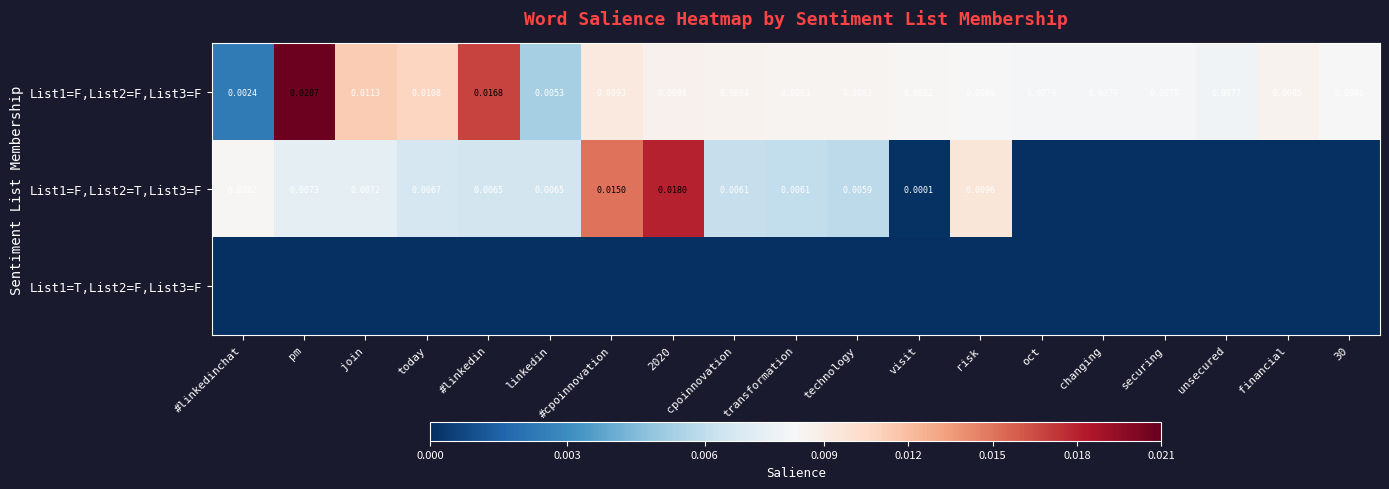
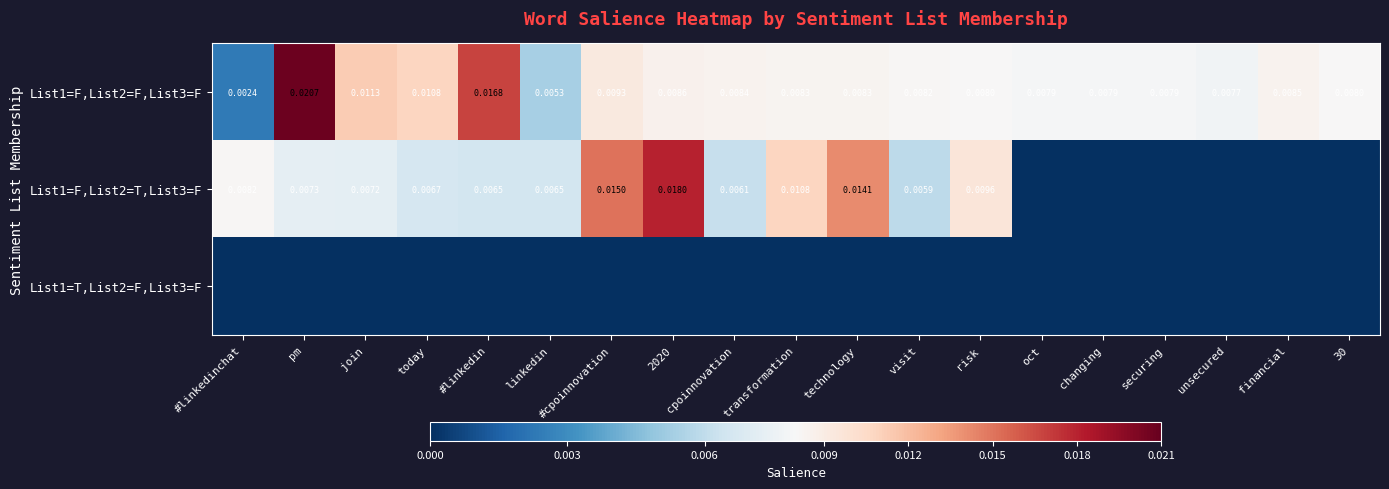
List1=F,List2=T,List3=F, transformation: 0.0061 -> 0.0108
List1=F,List2=T,List3=F, technology: 0.0059 -> 0.0141
List1=F,List2=T,List3=F, visit: 0.0001 -> 0.0059
